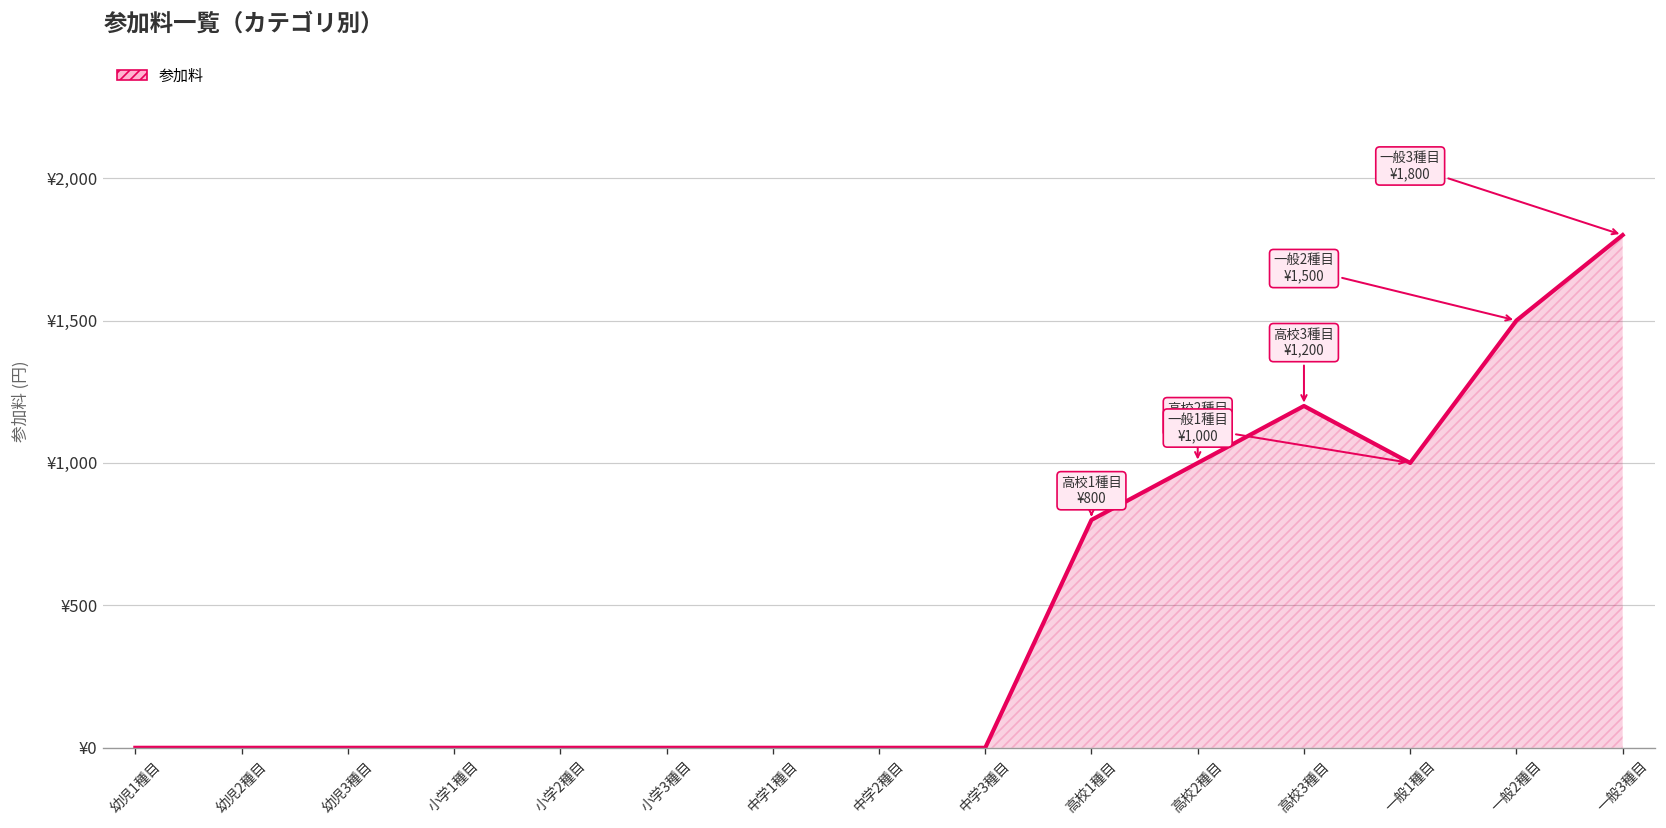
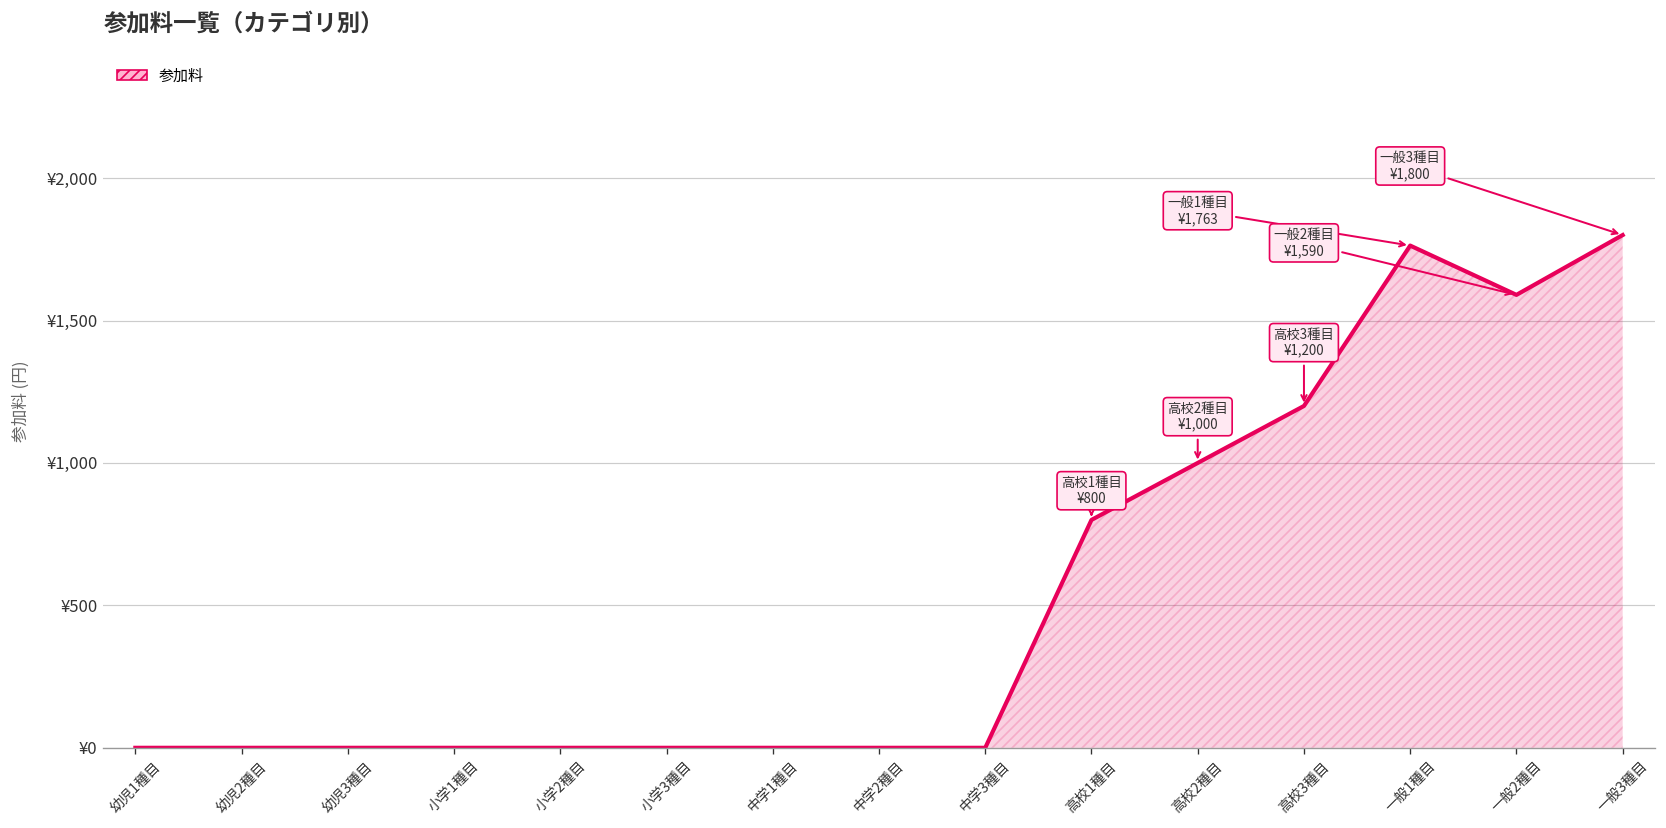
一般1種目: ¥1,000 -> ¥1,763
一般2種目: ¥1,500 -> ¥1,590
